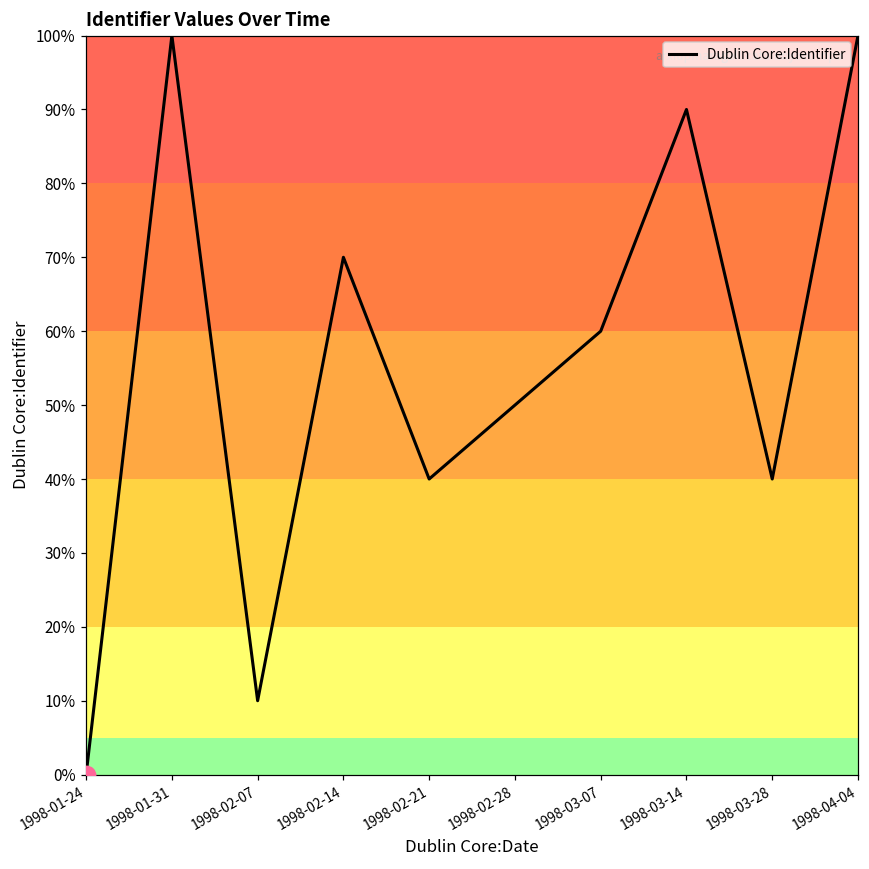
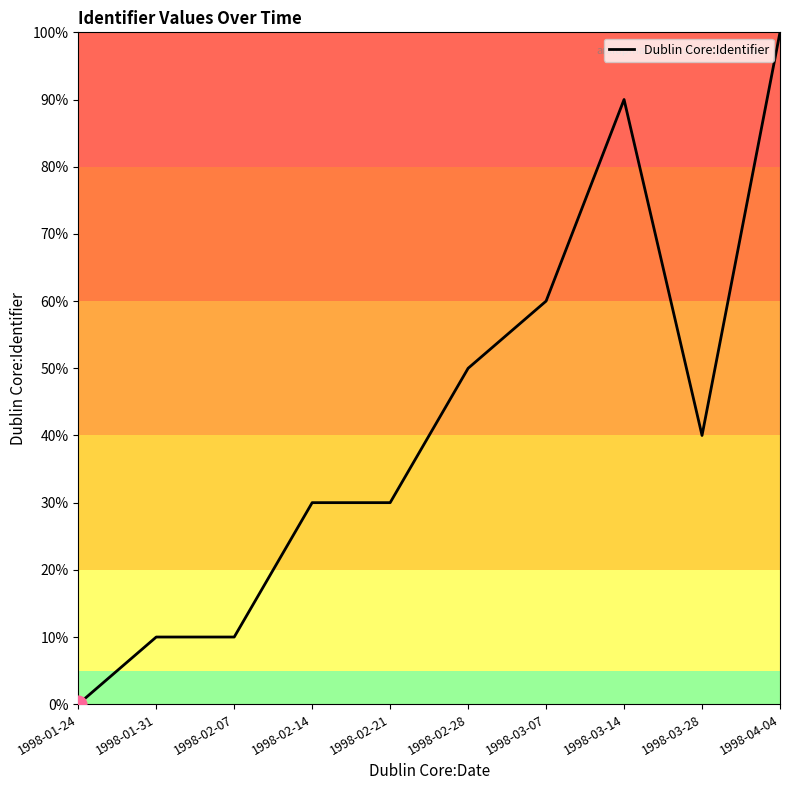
Dublin Core:Identifier, 1998-01-31: 100% -> 10%
Dublin Core:Identifier, 1998-02-14: 70% -> 30%
Dublin Core:Identifier, 1998-02-21: 40% -> 30%
